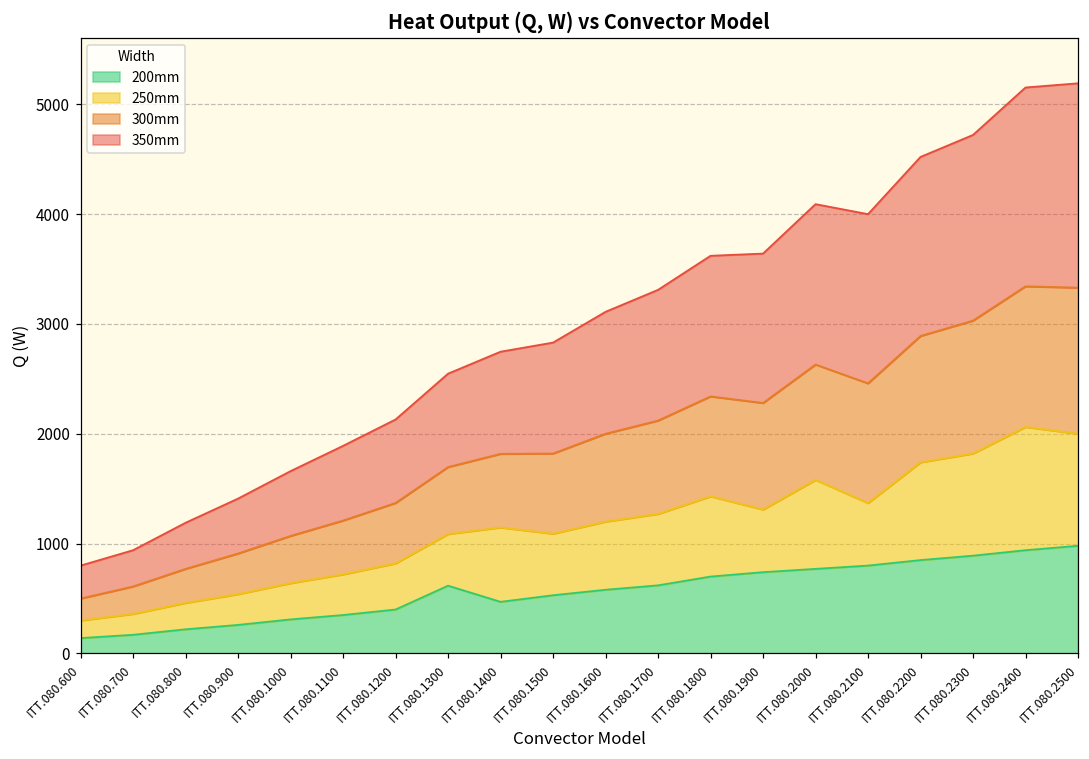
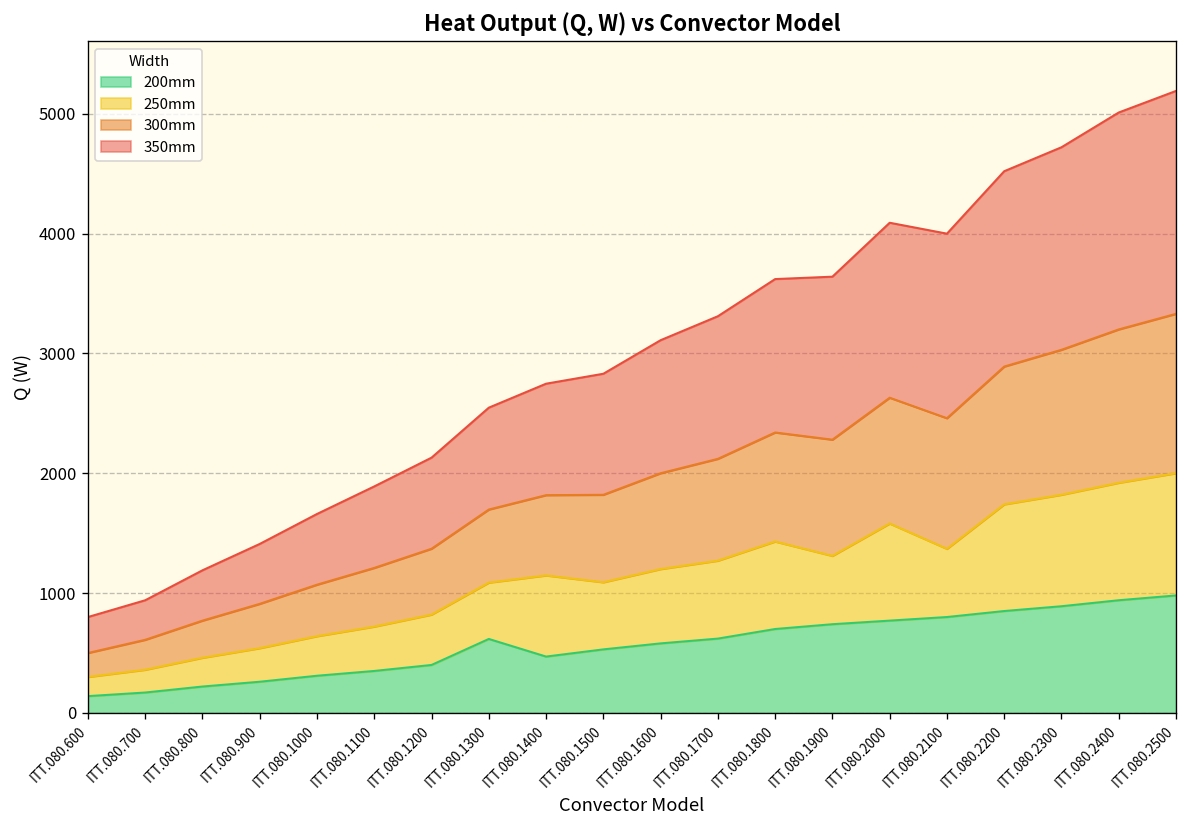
250mm, ITT.080.2400: 1100 -> 1000
